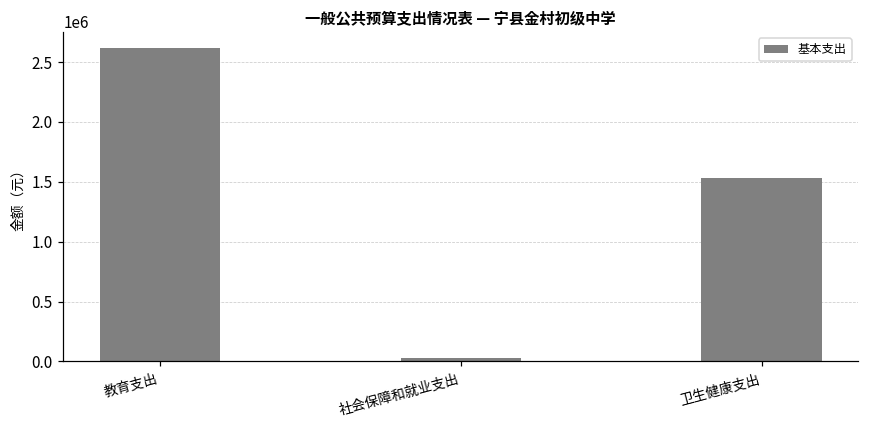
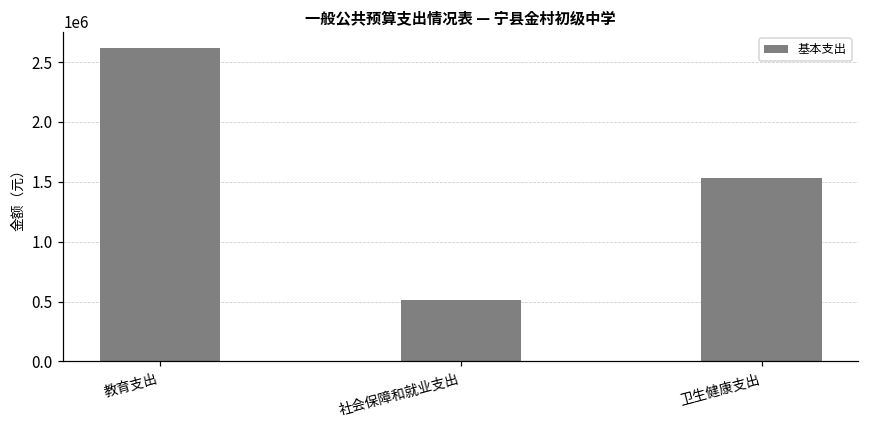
社会保障和就业支出: 30000 -> 520000
